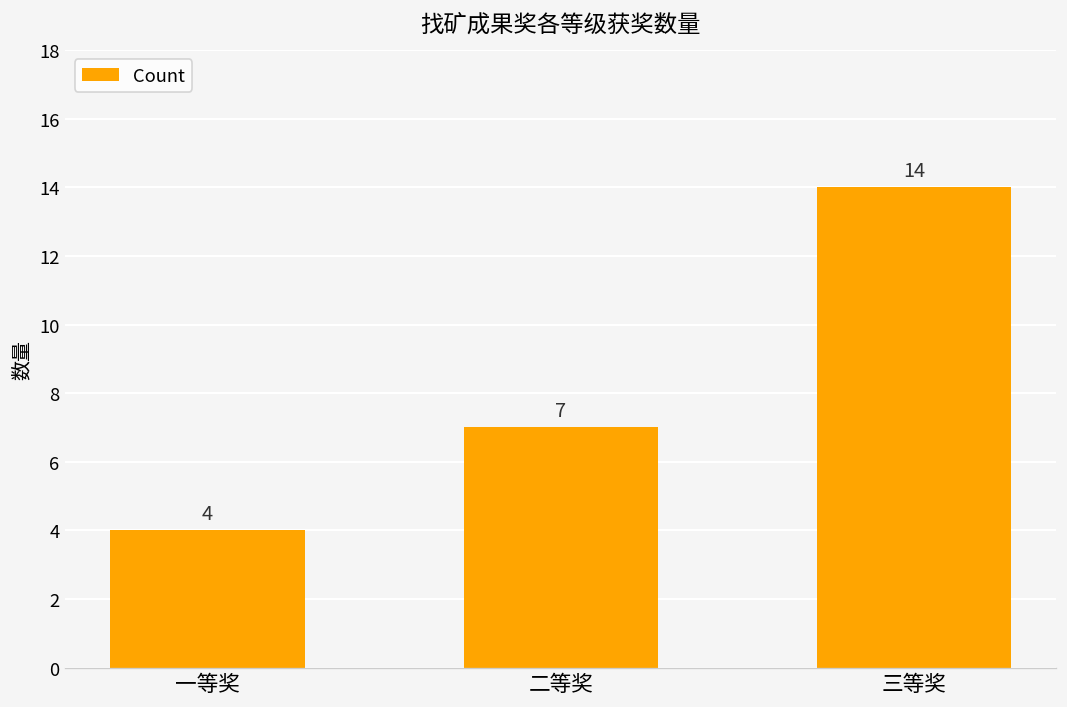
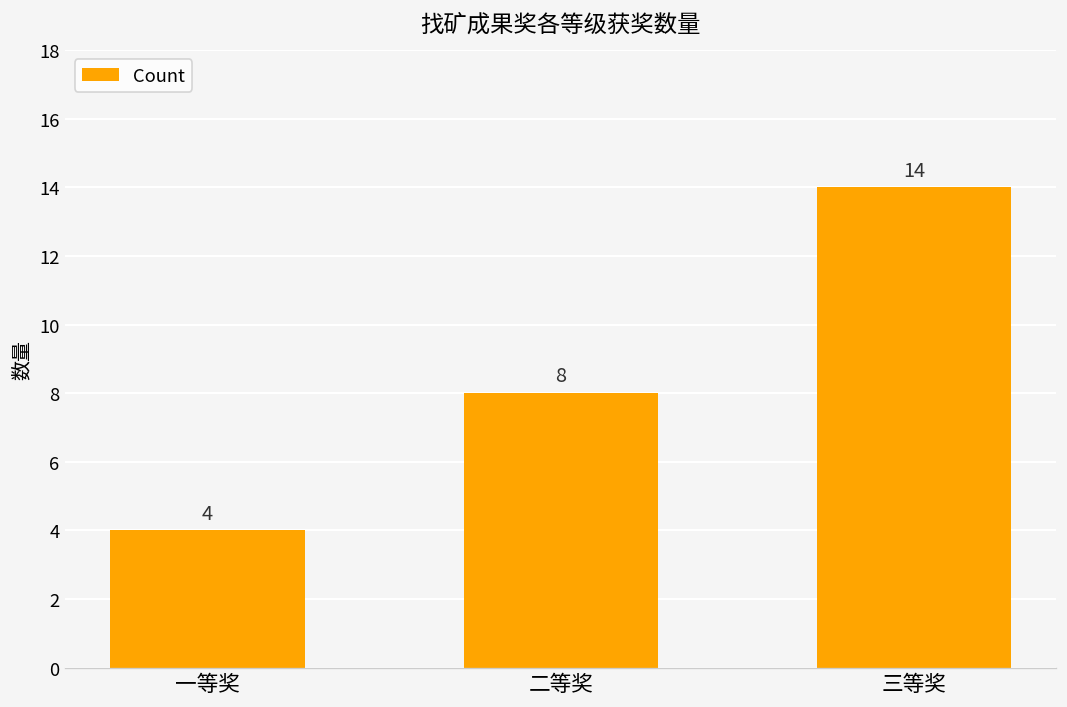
二等奖: 7 -> 8
